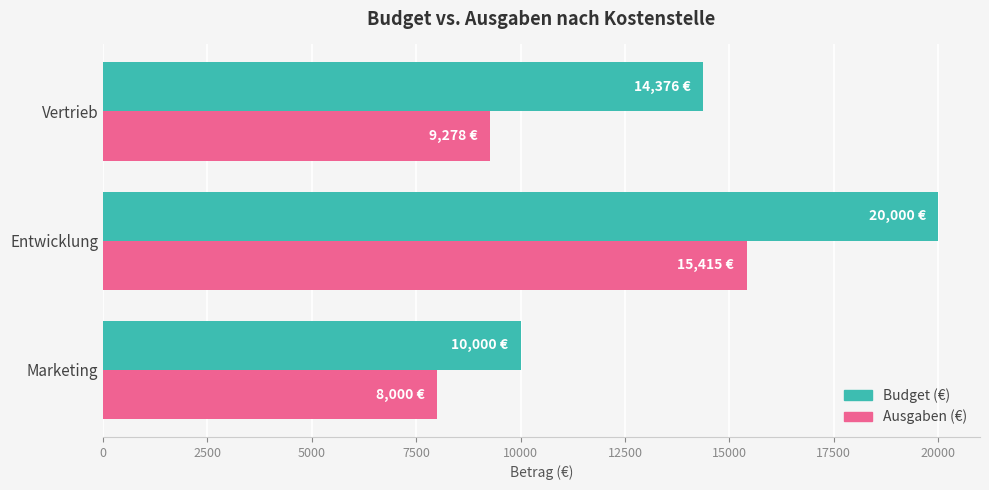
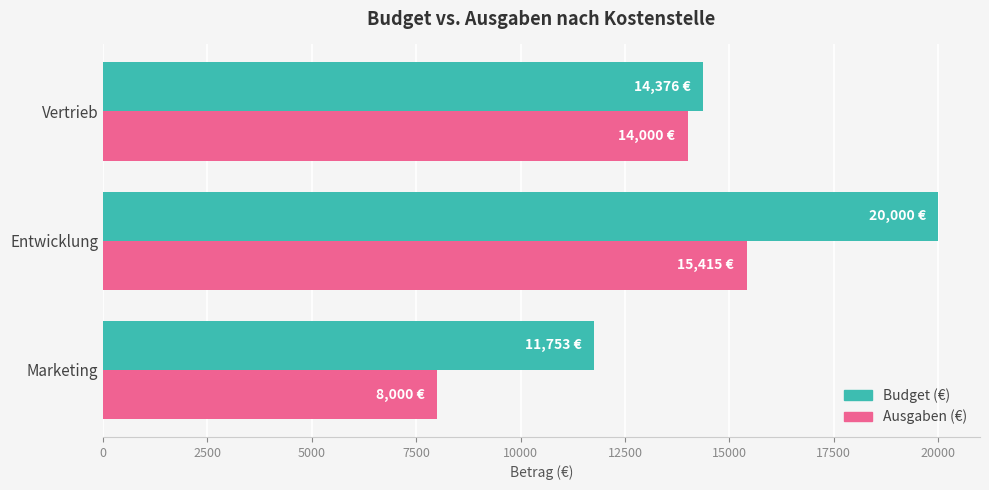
Ausgaben (€), Vertrieb: 9,278 -> 14,000
Budget (€), Marketing: 10,000 -> 11,753
